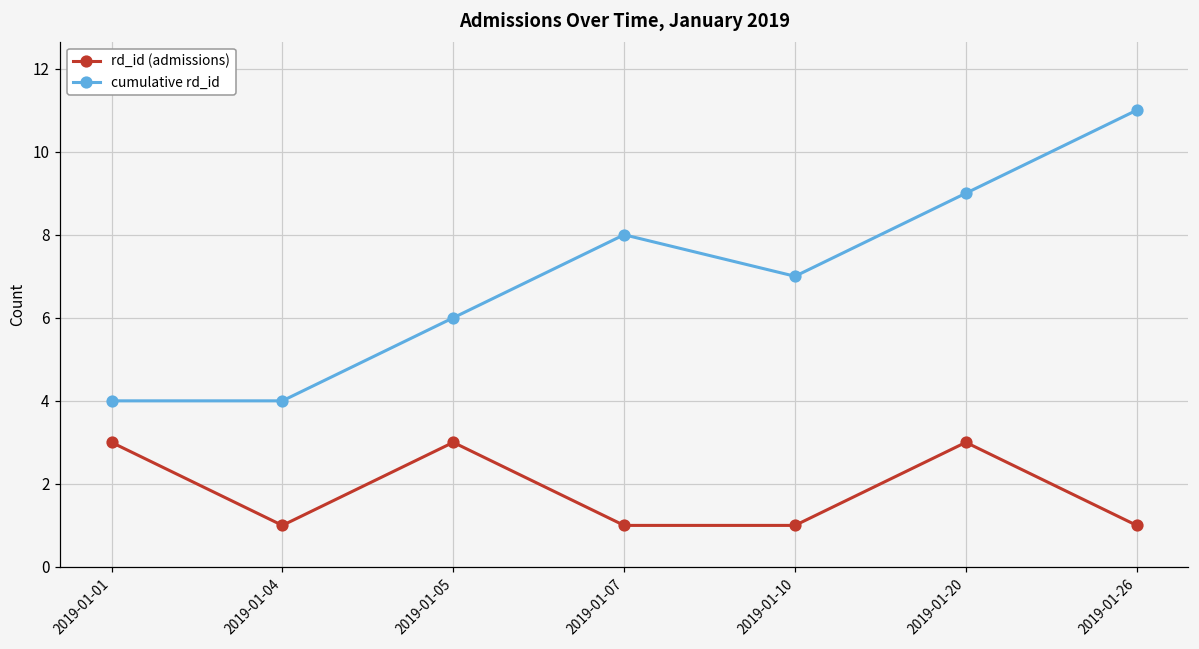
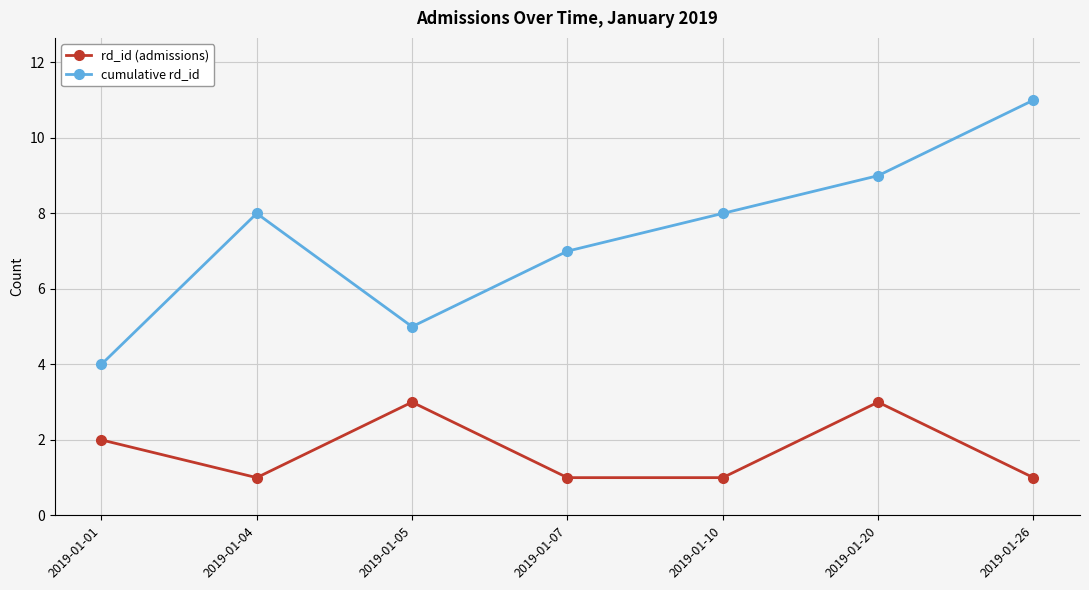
rd_id (admissions), 2019-01-01: 3 -> 2
cumulative rd_id, 2019-01-04: 4 -> 8
cumulative rd_id, 2019-01-05: 6 -> 5
cumulative rd_id, 2019-01-07: 8 -> 7
cumulative rd_id, 2019-01-10: 7 -> 8
